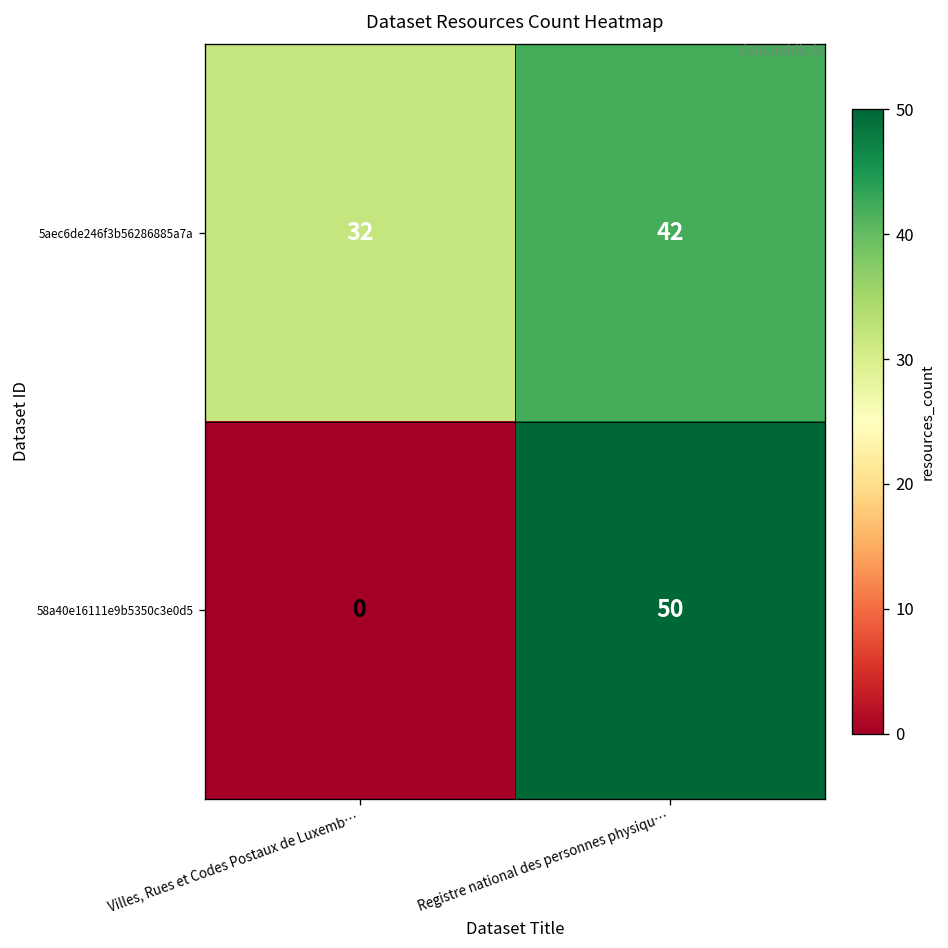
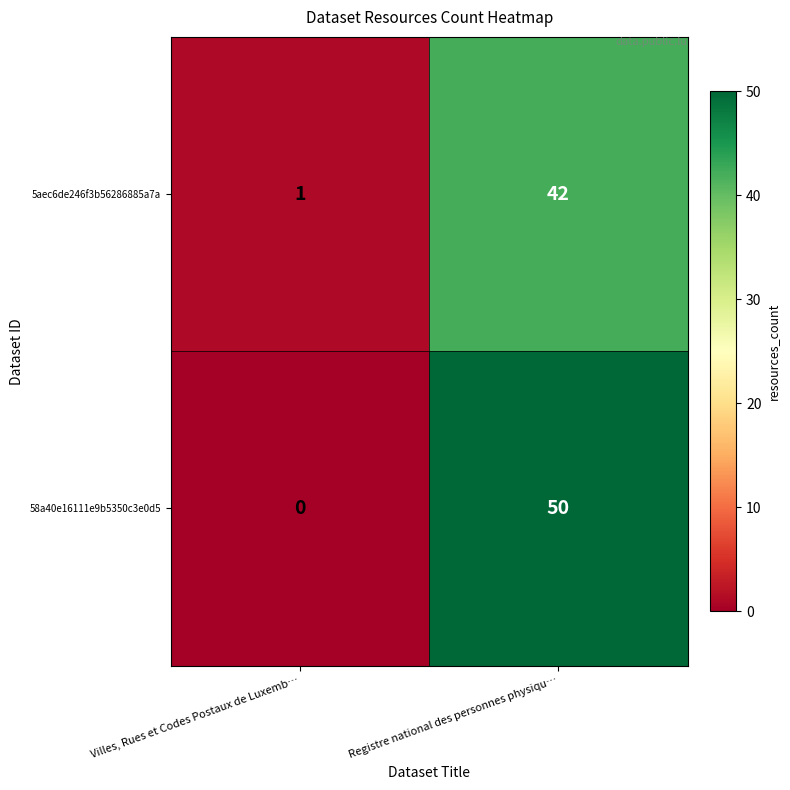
5aec6de246f3b56286885a7a, Villes, Rues et Codes Postaux de Luxemb…: 32 -> 1
